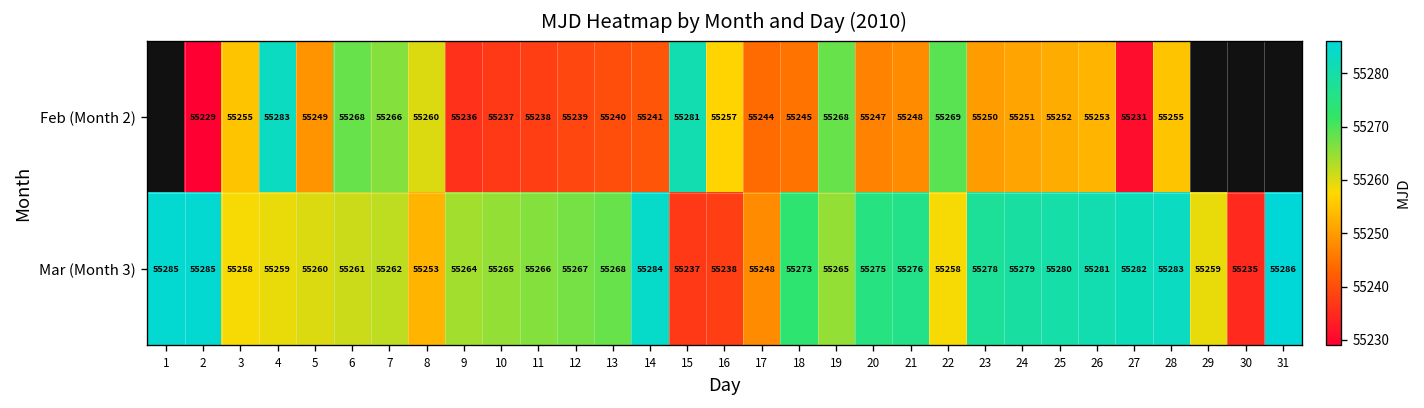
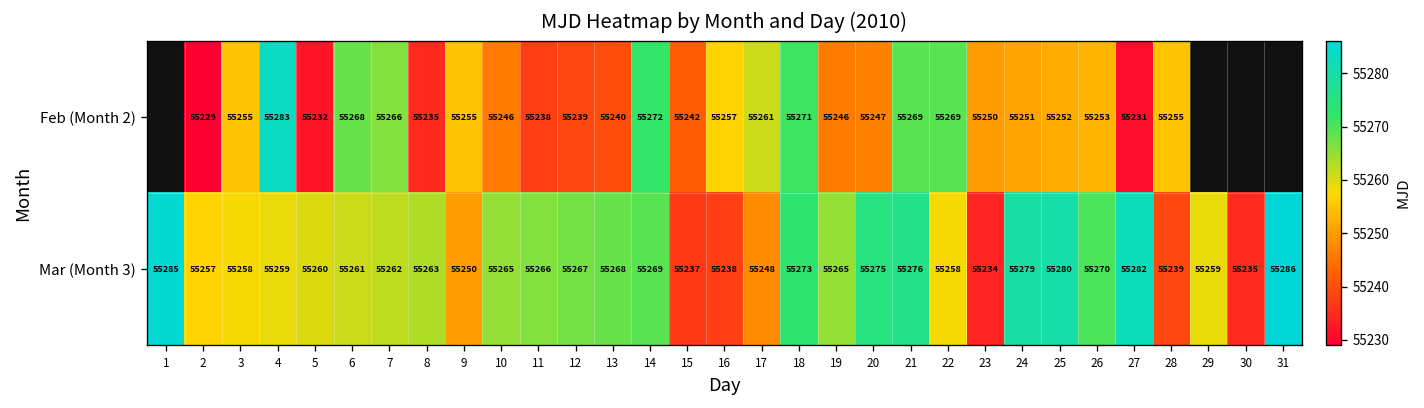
Feb (Month 2), 5: 55249 -> 55232
Feb (Month 2), 8: 55260 -> 55235
Feb (Month 2), 9: 55236 -> 55255
Feb (Month 2), 10: 55237 -> 55246
Feb (Month 2), 14: 55241 -> 55272
Feb (Month 2), 15: 55281 -> 55242
Feb (Month 2), 17: 55244 -> 55261
Feb (Month 2), 18: 55245 -> 55271
Feb (Month 2), 19: 55268 -> 55246
Feb (Month 2), 21: 55248 -> 55269
Mar (Month 3), 2: 55285 -> 55257
Mar (Month 3), 8: 55253 -> 55263
Mar (Month 3), 9: 55264 -> 55250
Mar (Month 3), 14: 55284 -> 55269
Mar (Month 3), 23: 55278 -> 55234
Mar (Month 3), 26: 55281 -> 55270
Mar (Month 3), 28: 55283 -> 55239
